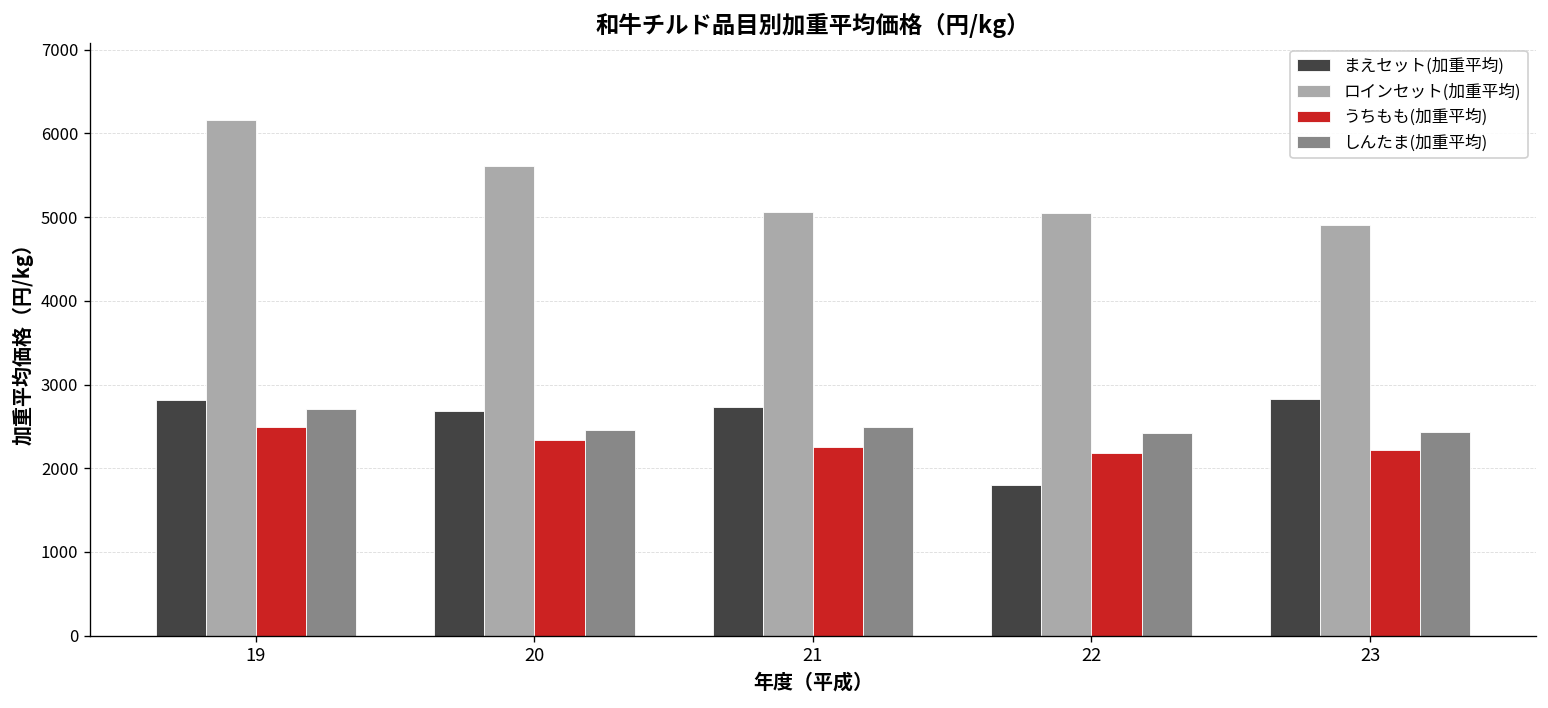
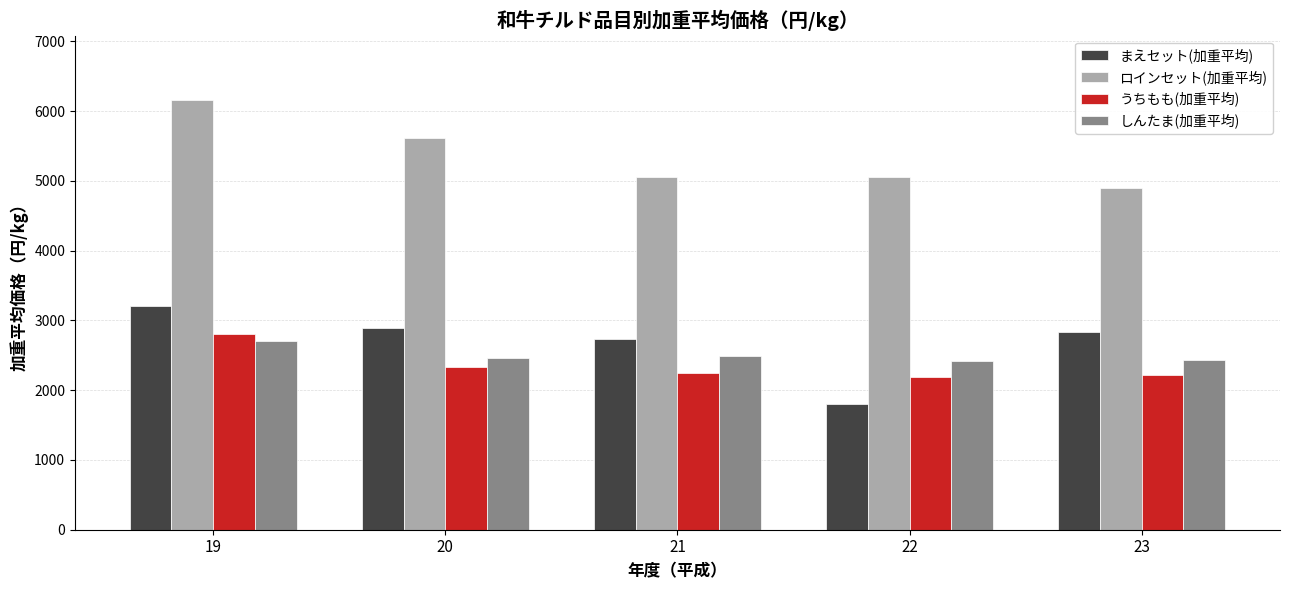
まえセット(加重平均), 19: 2800 -> 3200
うちもも(加重平均), 19: 2500 -> 2800
まえセット(加重平均), 20: 2700 -> 2900
